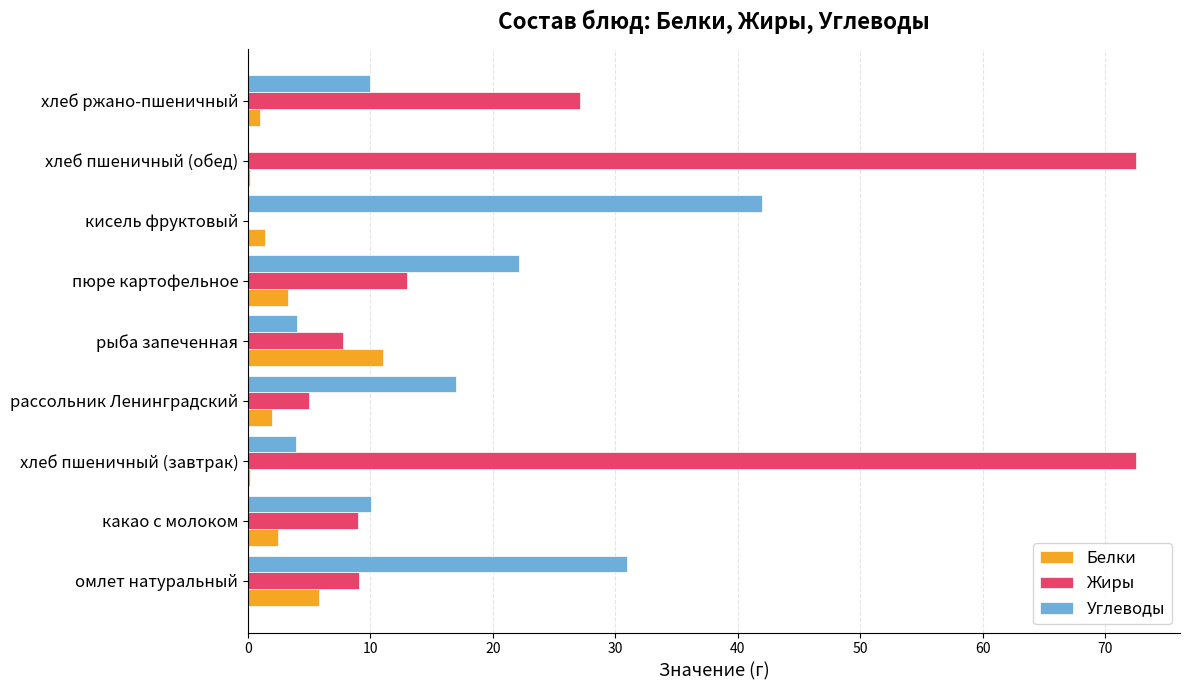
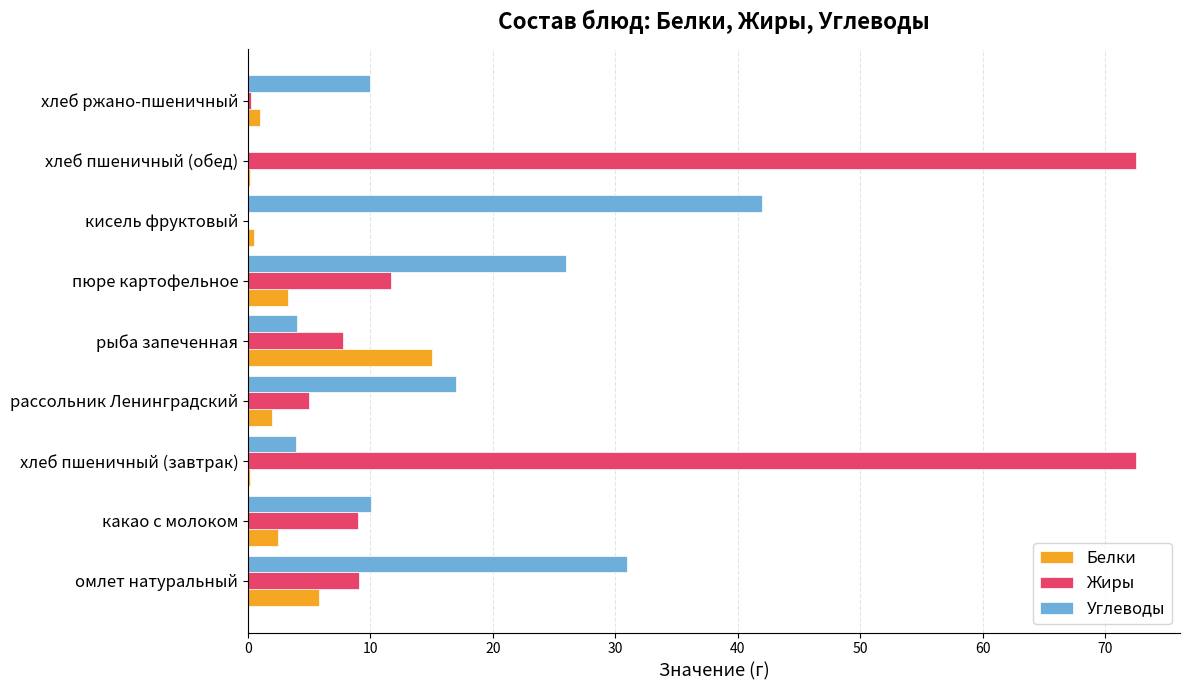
Жиры, хлеб ржано-пшеничный: 27.1 -> 0.2
Белки, кисель фруктовый: 1.4 -> 0.5
Углеводы, пюре картофельное: 22.1 -> 26.0
Жиры, пюре картофельное: 13.0 -> 11.7
Белки, рыба запеченная: 11 -> 15
